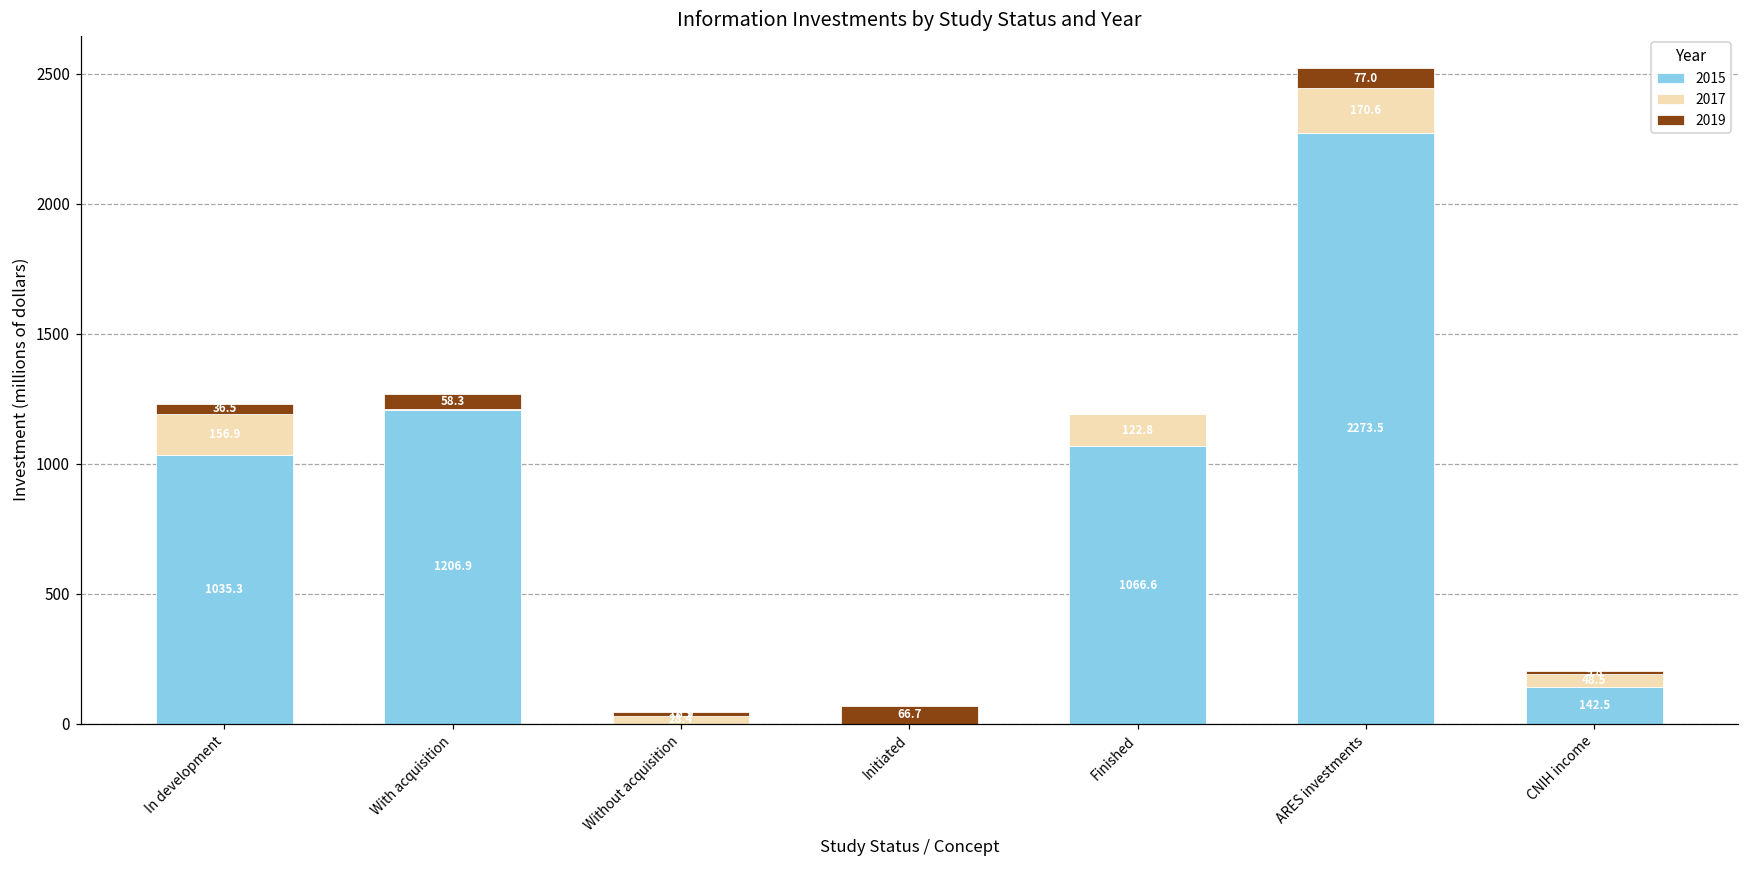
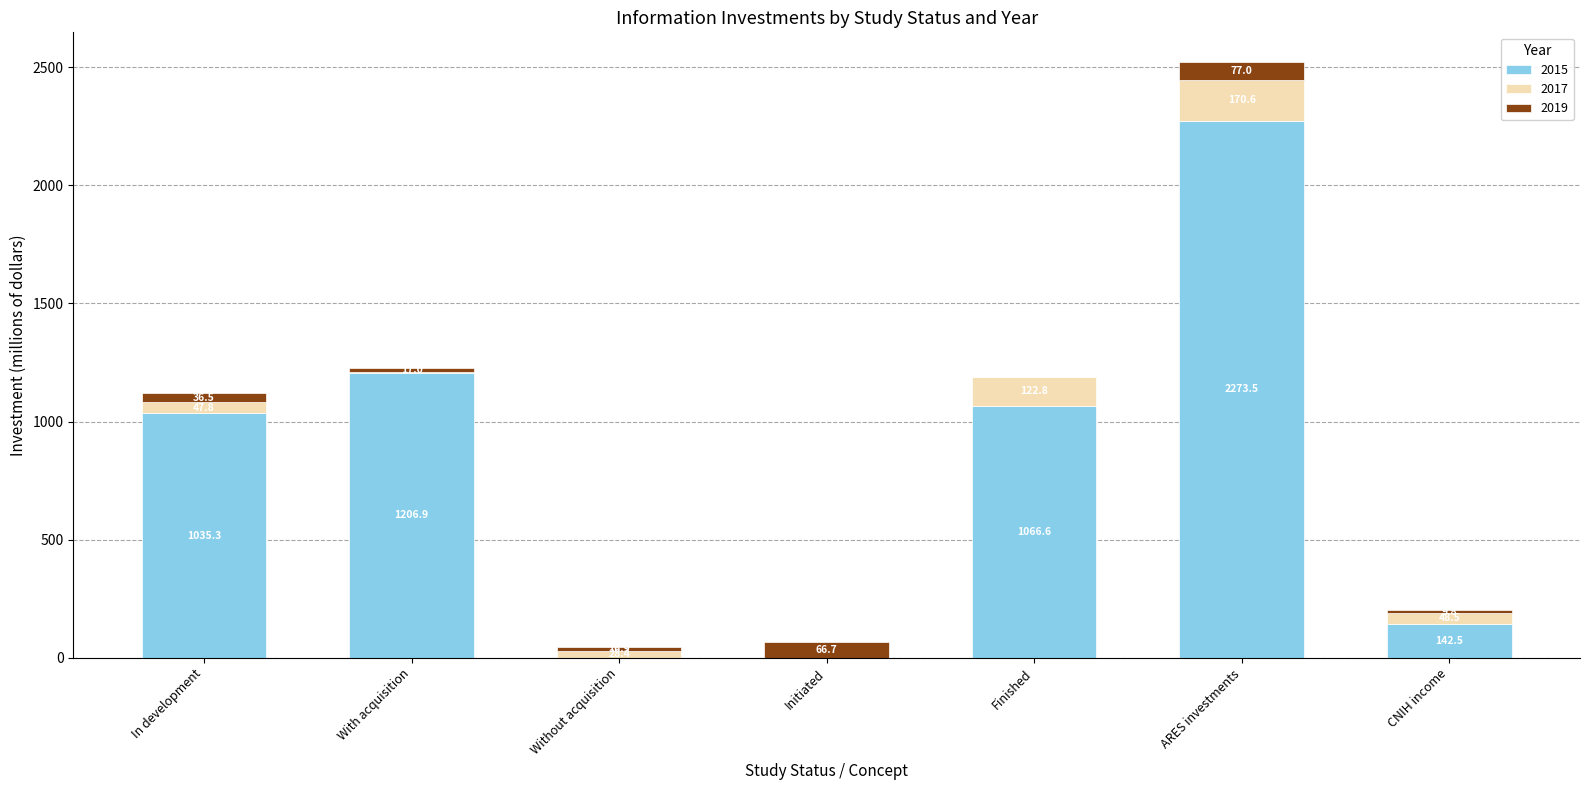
2017, In development: 156.9 -> 47.8
2019, With acquisition: 60 -> 20
